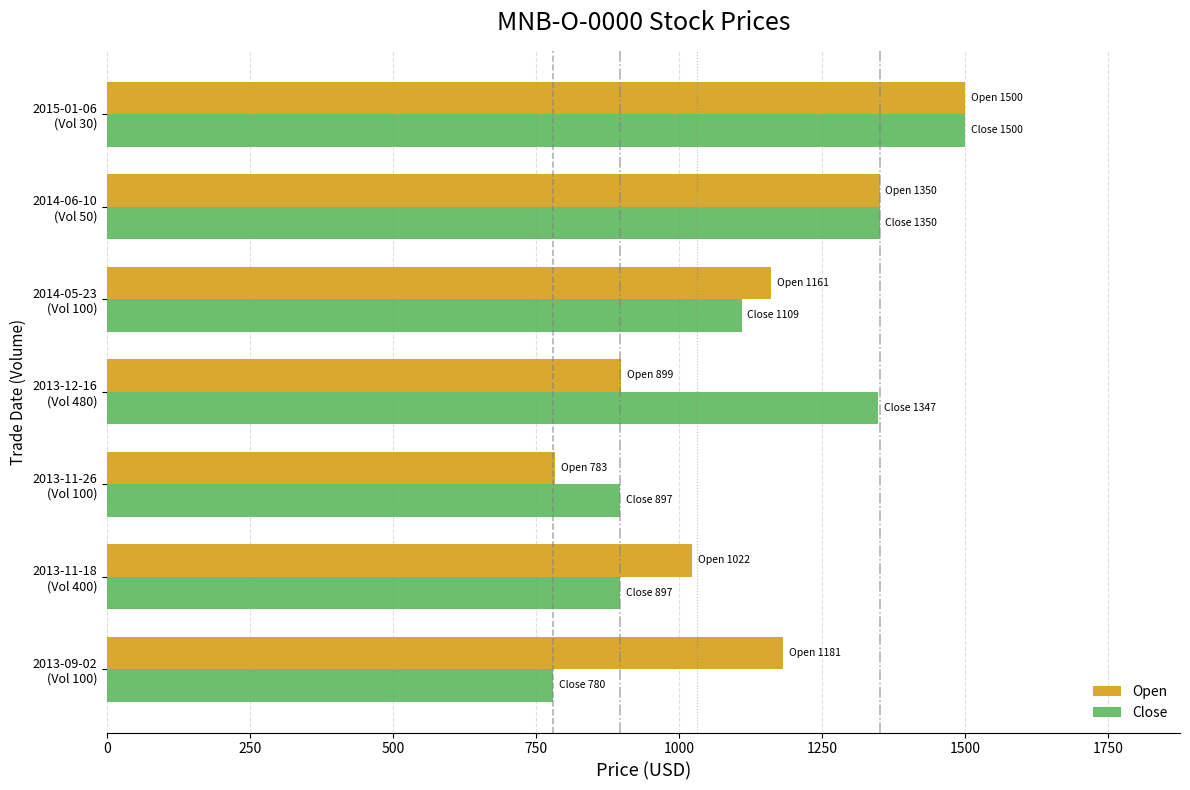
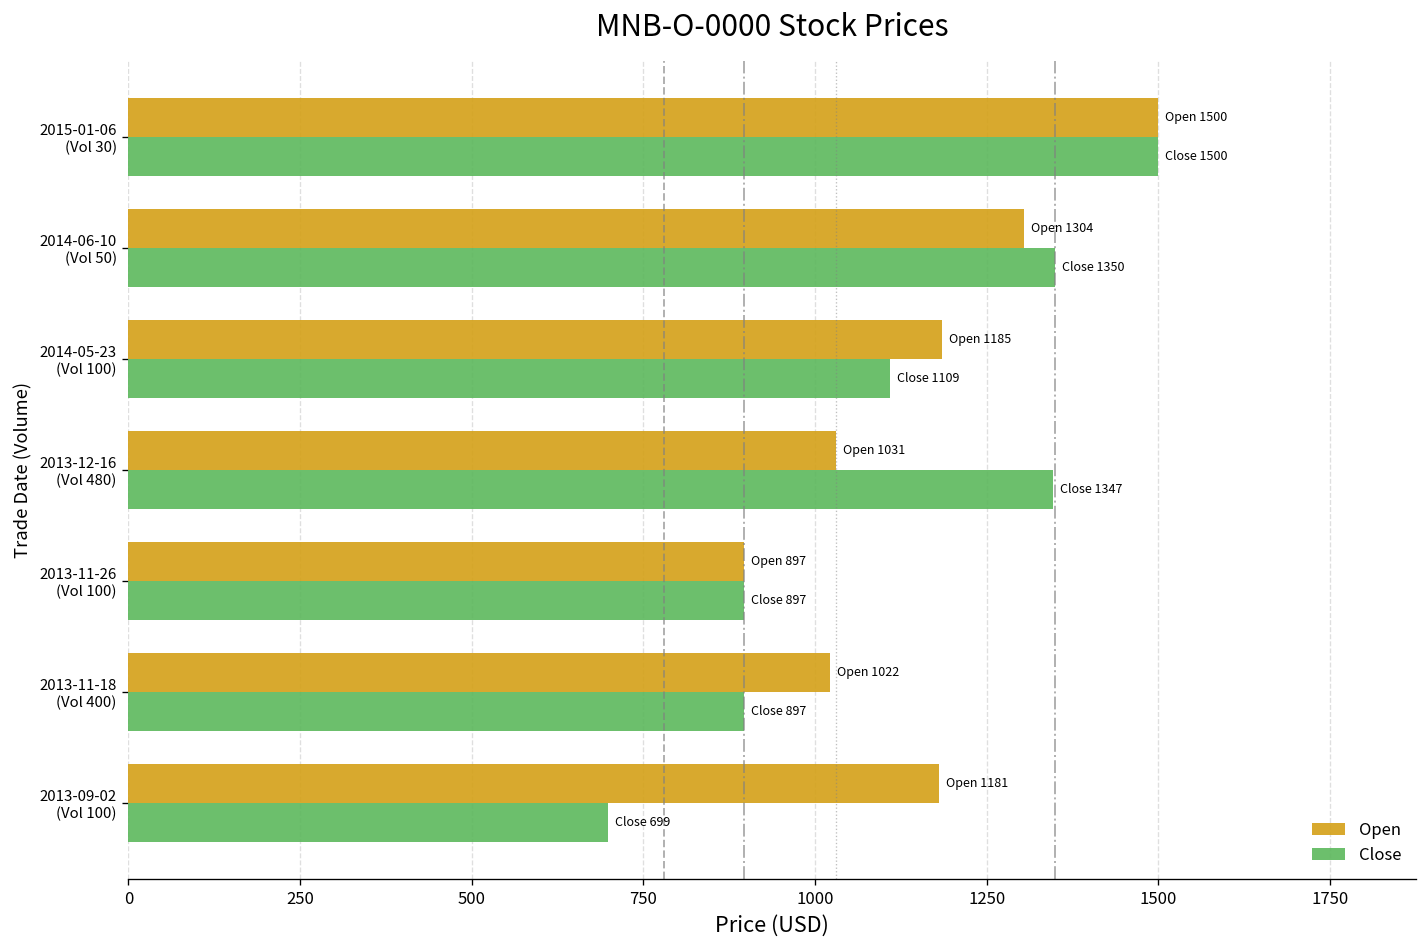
Open, 2014-06-10 (Vol 50): 1350 -> 1304
Open, 2014-05-23 (Vol 100): 1161 -> 1185
Open, 2013-12-16 (Vol 480): 899 -> 1031
Open, 2013-11-26 (Vol 100): 783 -> 897
Close, 2013-09-02 (Vol 100): 780 -> 699
